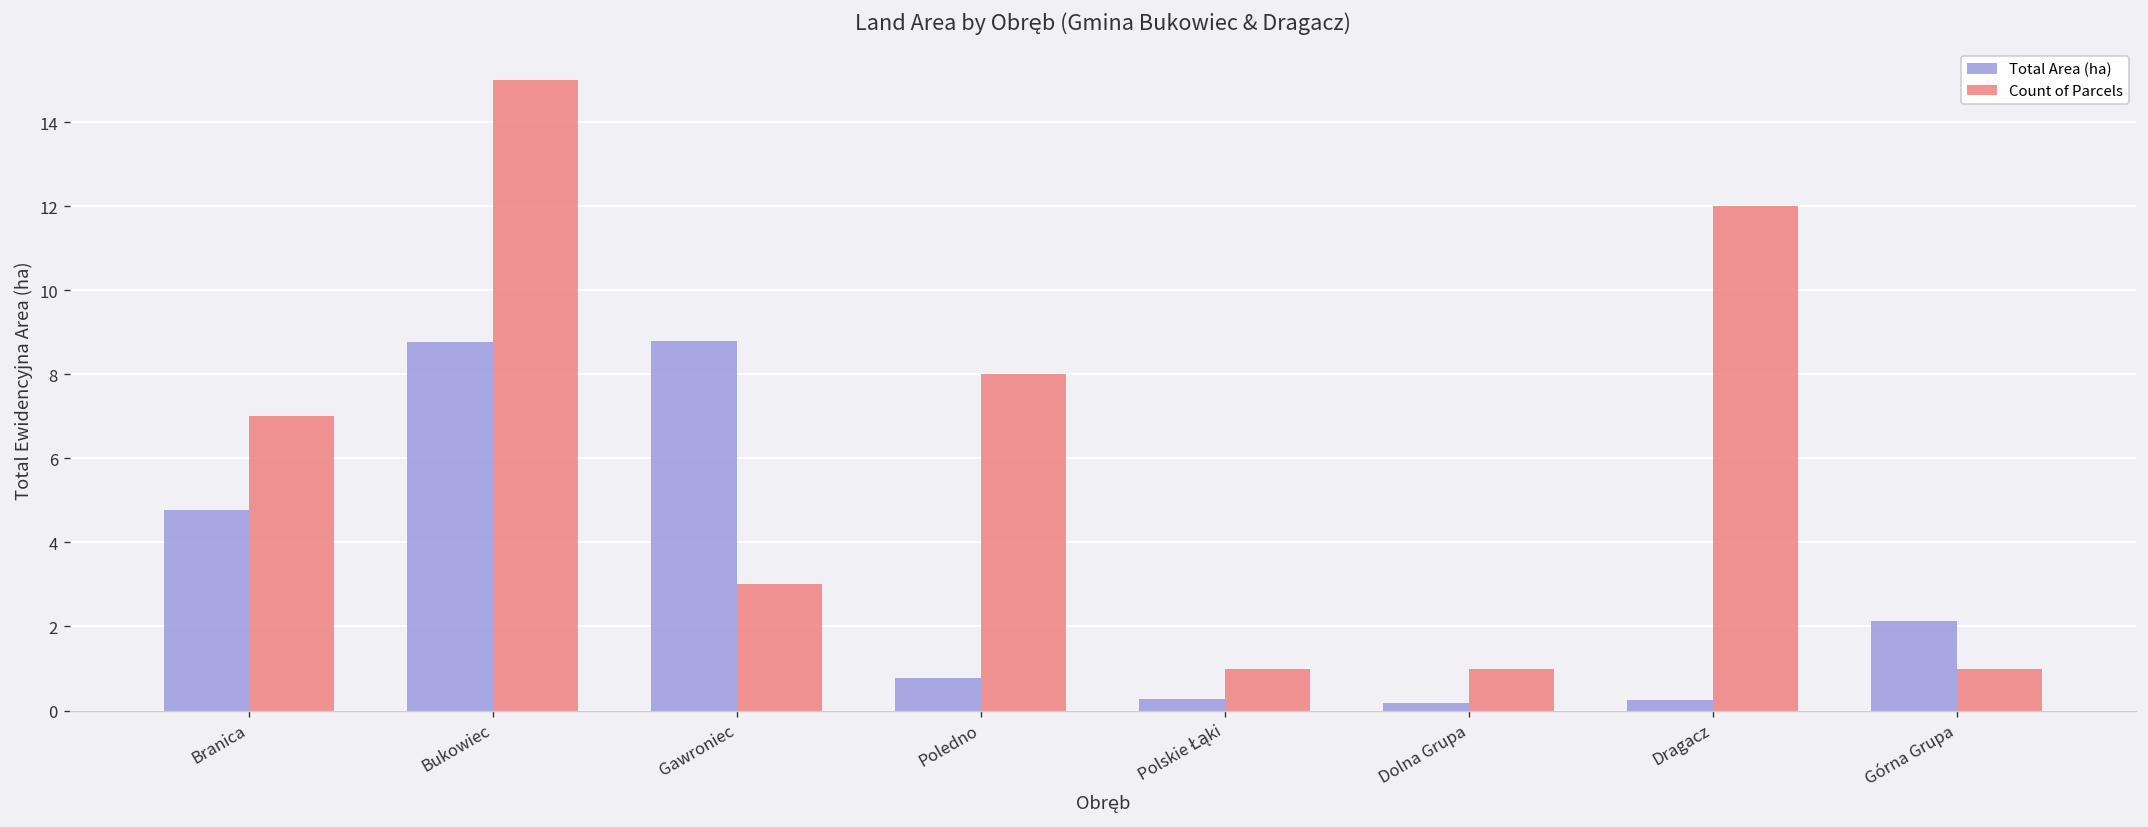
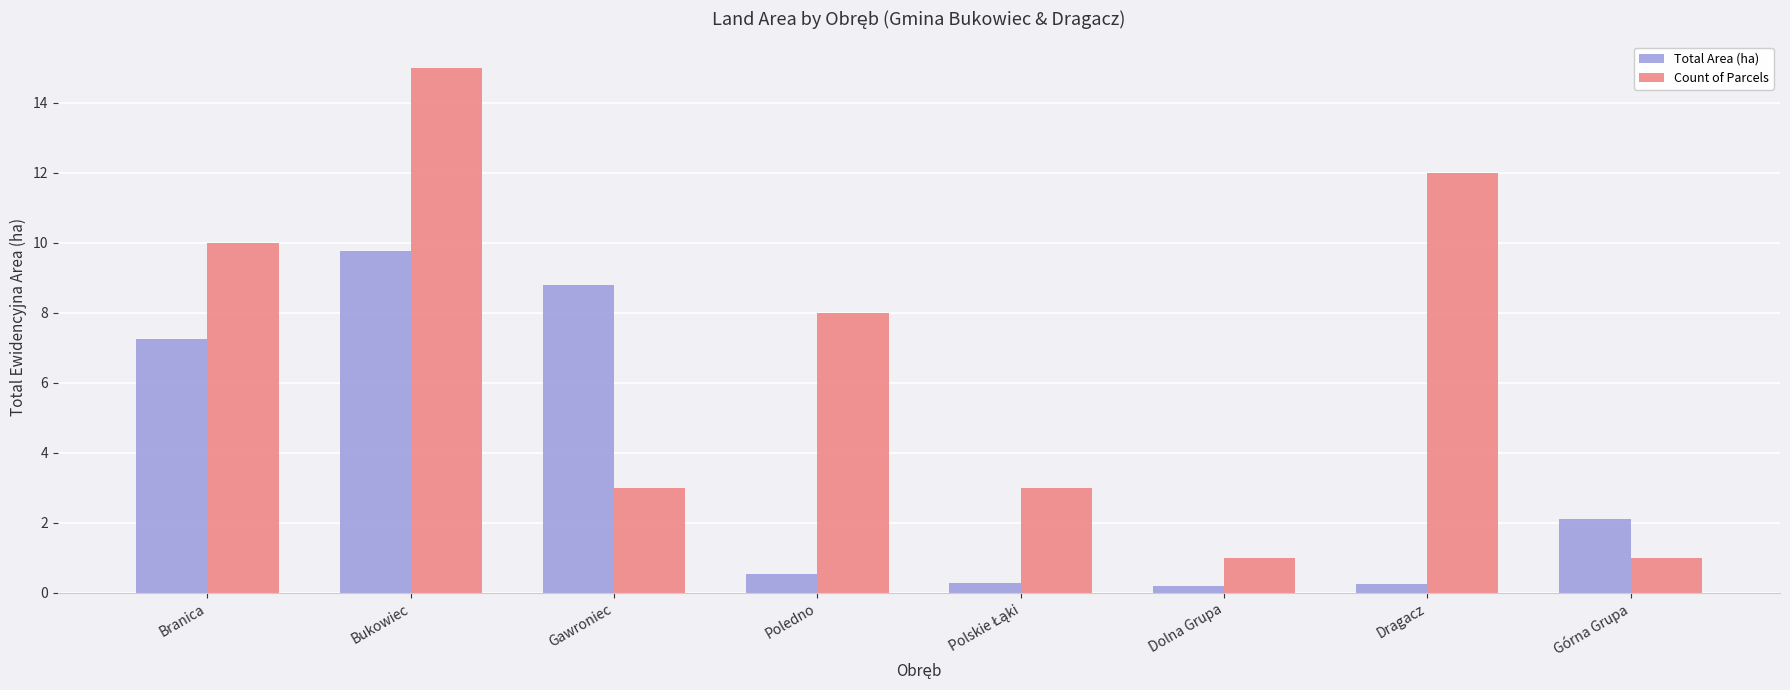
Total Area (ha), Branica: 4.8 -> 7.2
Count of Parcels, Branica: 7 -> 10
Total Area (ha), Bukowiec: 8.8 -> 9.8
Total Area (ha), Poledno: 0.8 -> 0.5
Count of Parcels, Polskie Łąki: 1 -> 3
